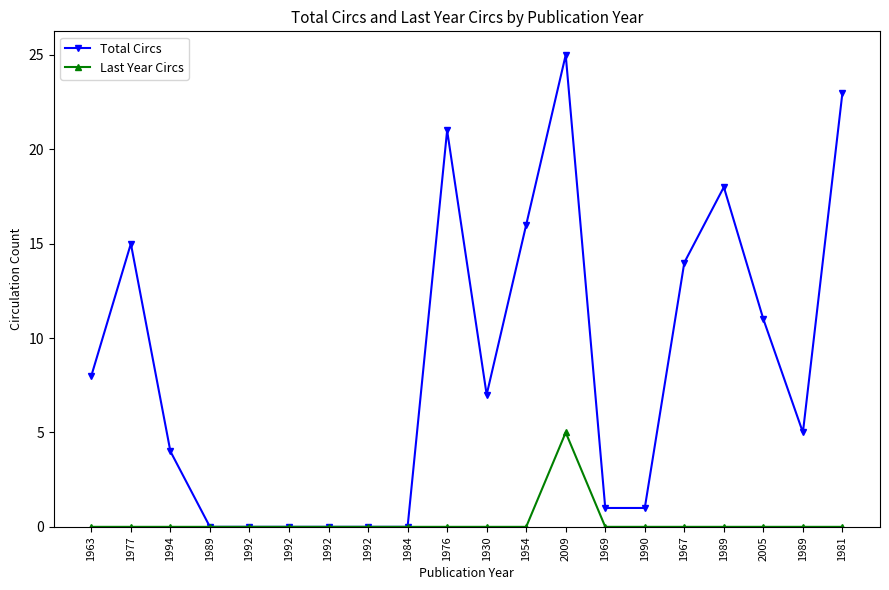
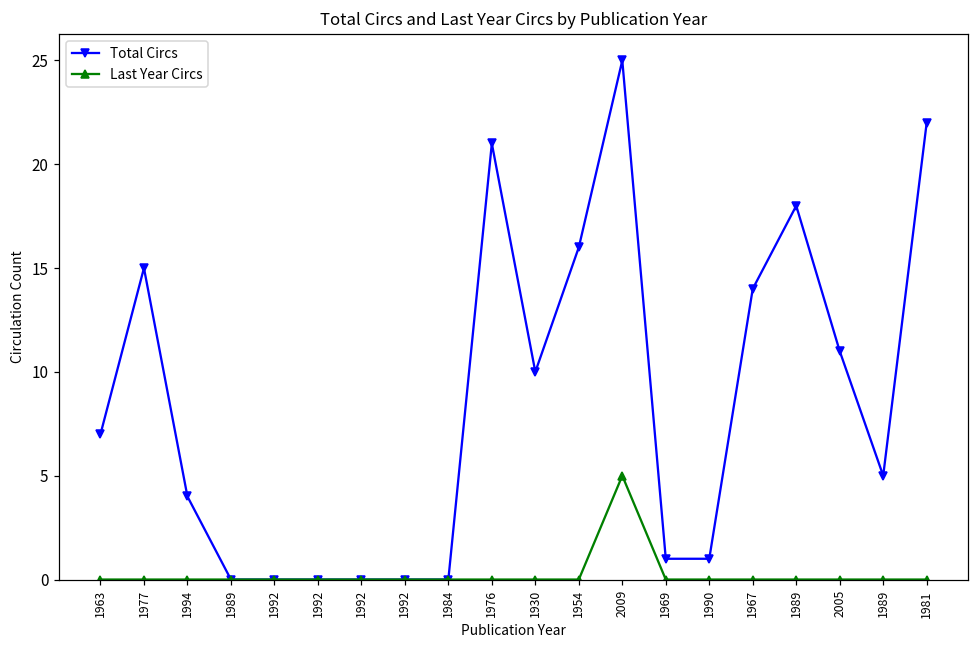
Total Circs, 1963: 8 -> 7
Total Circs, 1930: 7 -> 10
Total Circs, 1981: 23 -> 22
